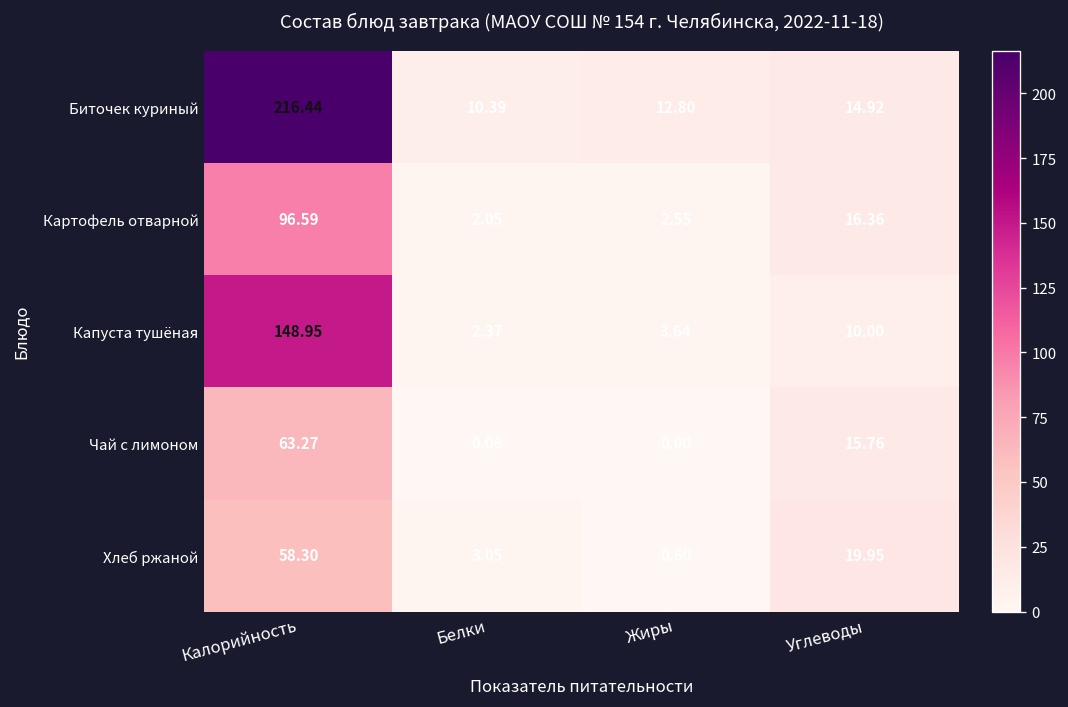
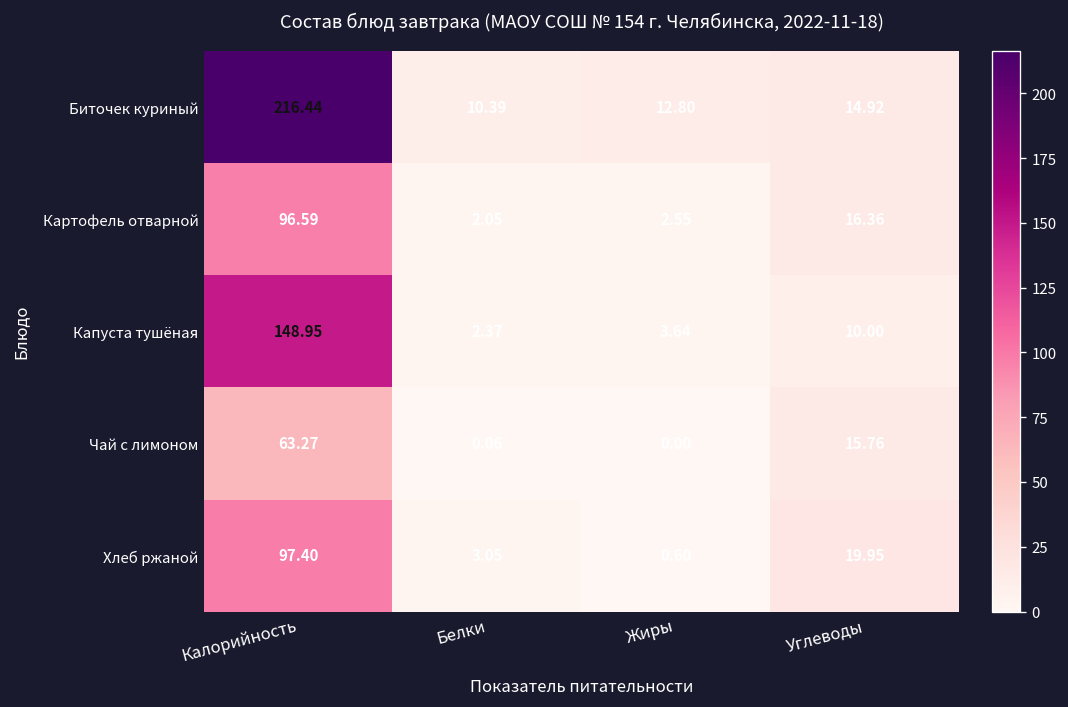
Хлеб ржаной, Калорийность: 58.30 -> 97.40
